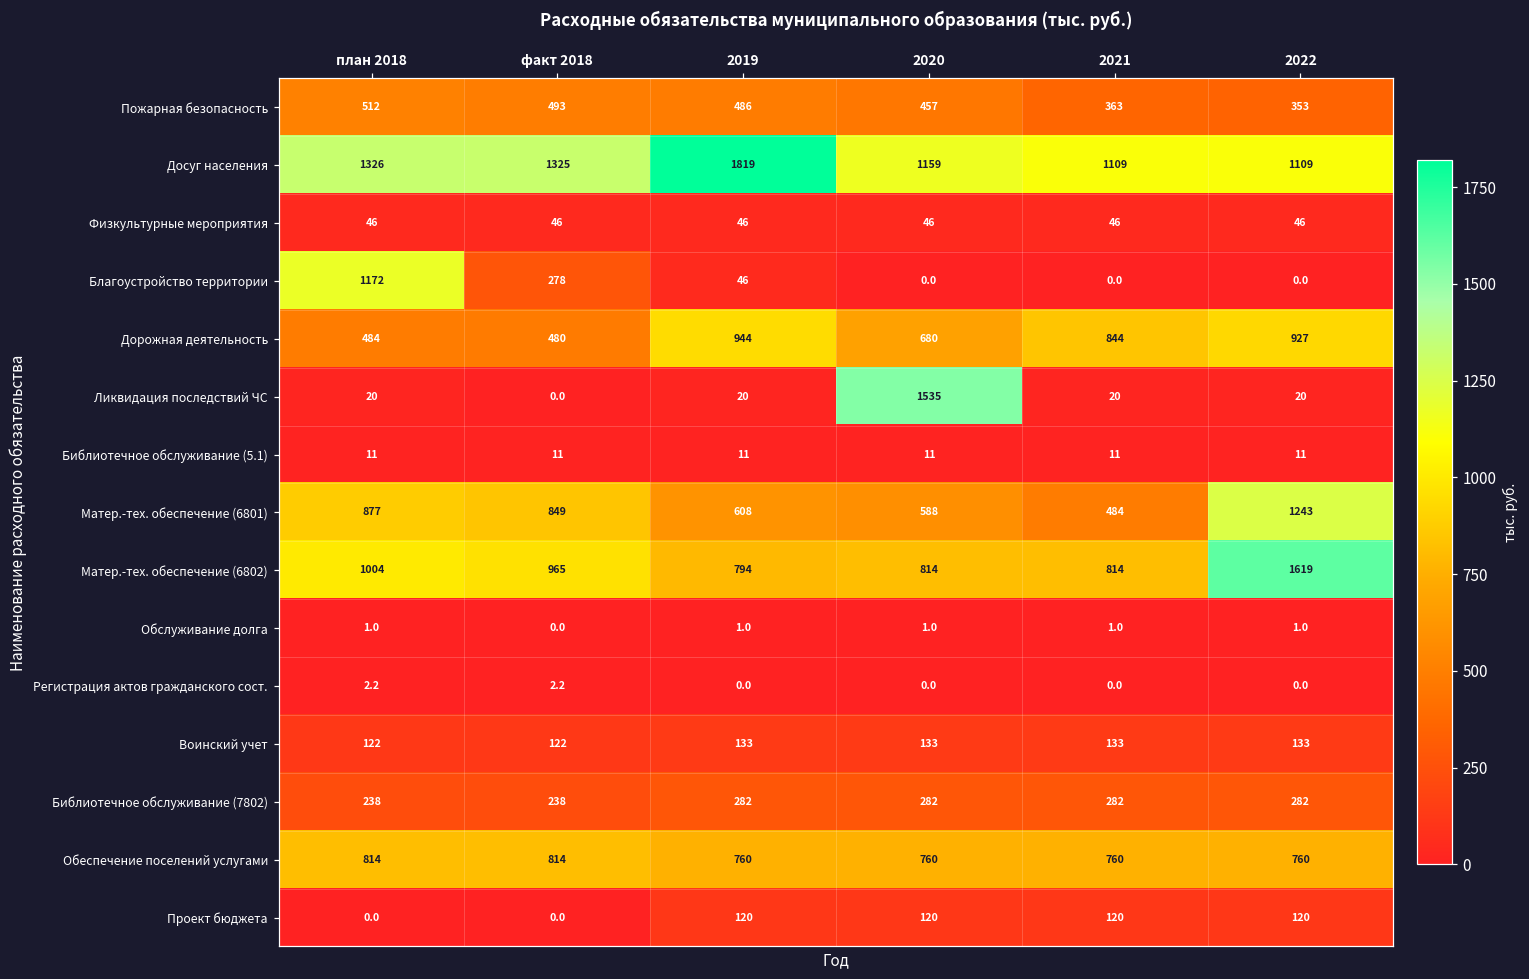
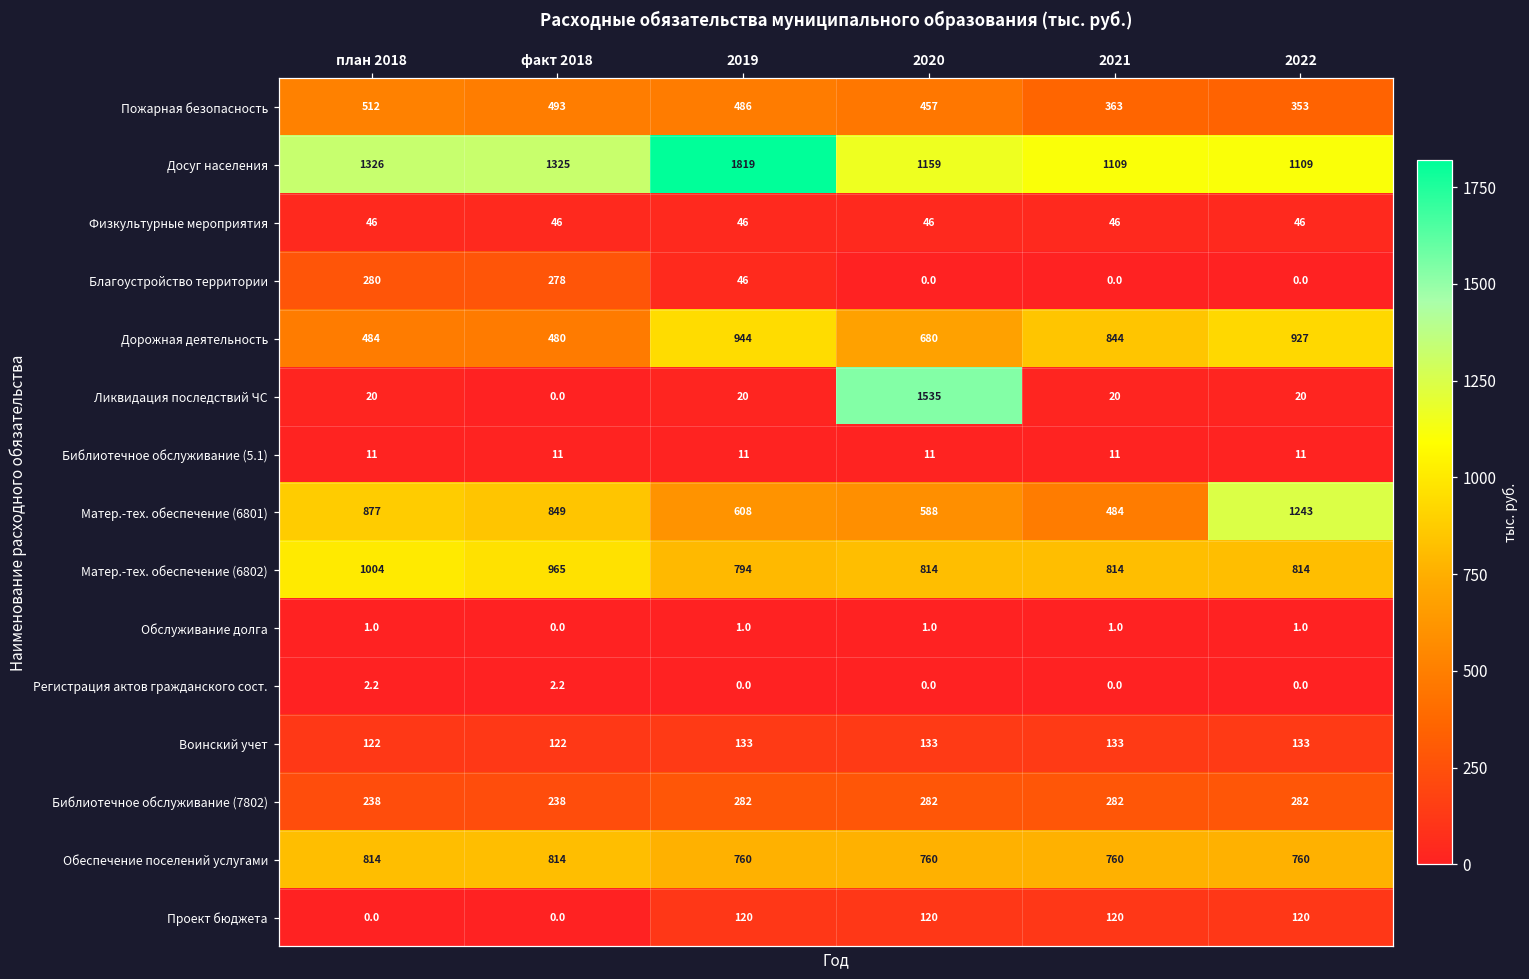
Благоустройство территории, план 2018: 1172 -> 280
Матер.-тех. обеспечение (6802), 2022: 1619 -> 814
